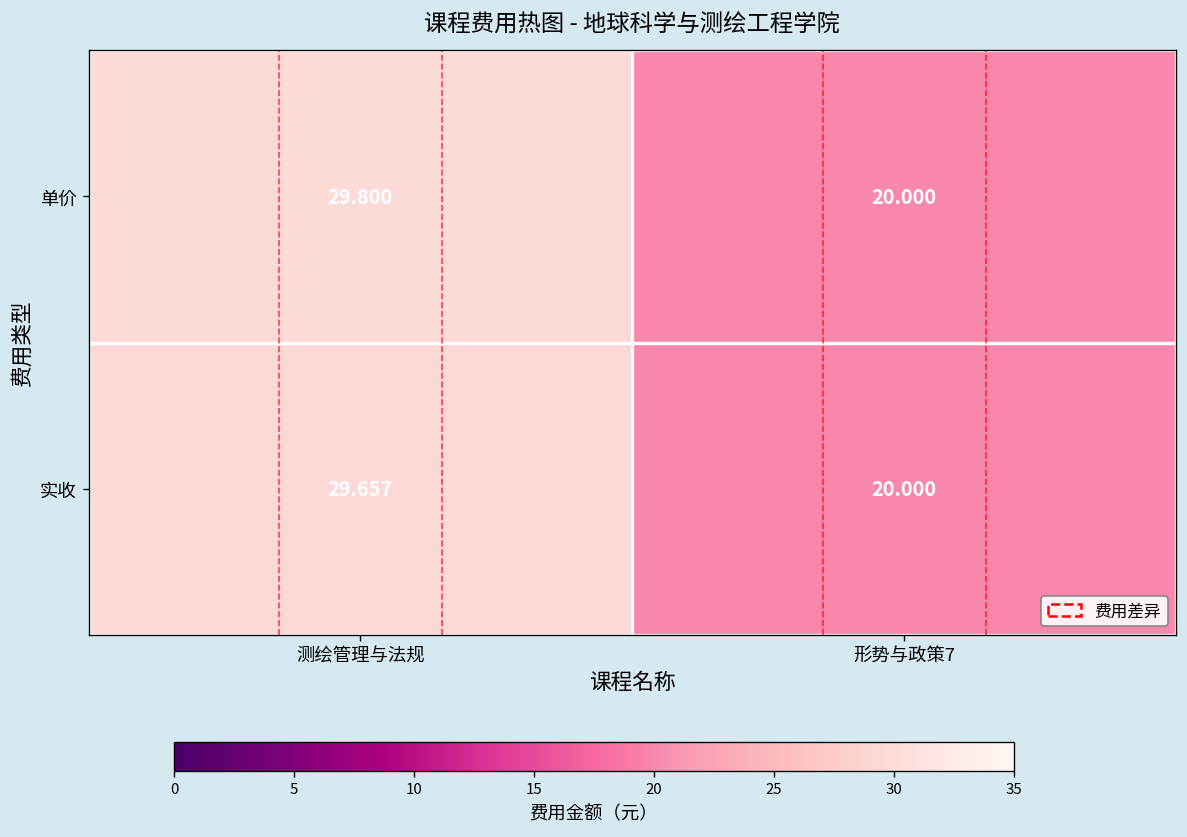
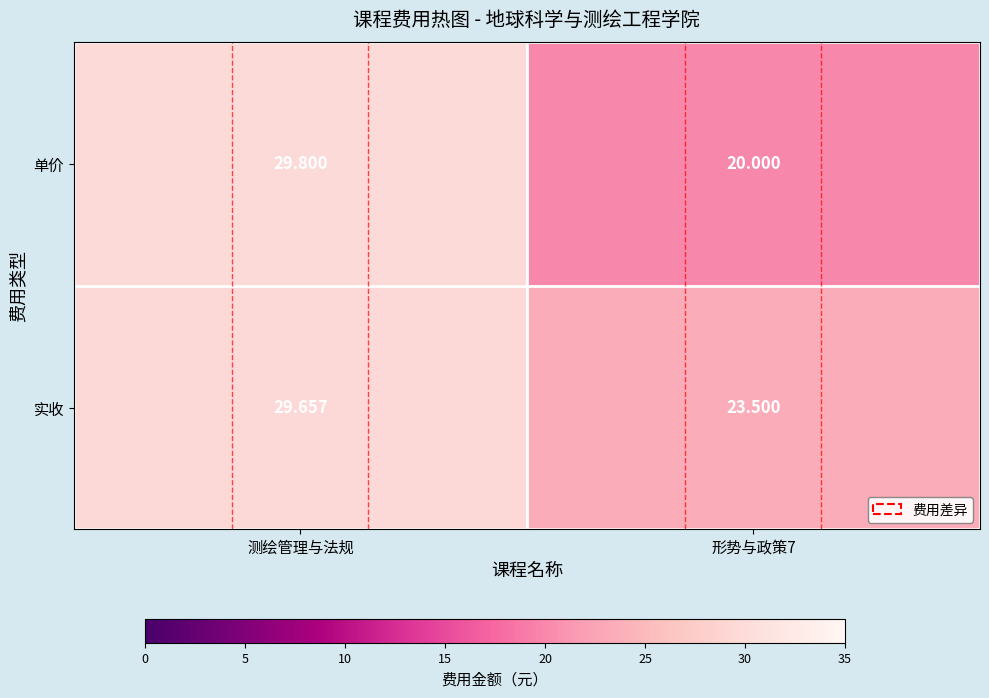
实收, 形势与政策7: 20.000 -> 23.500
